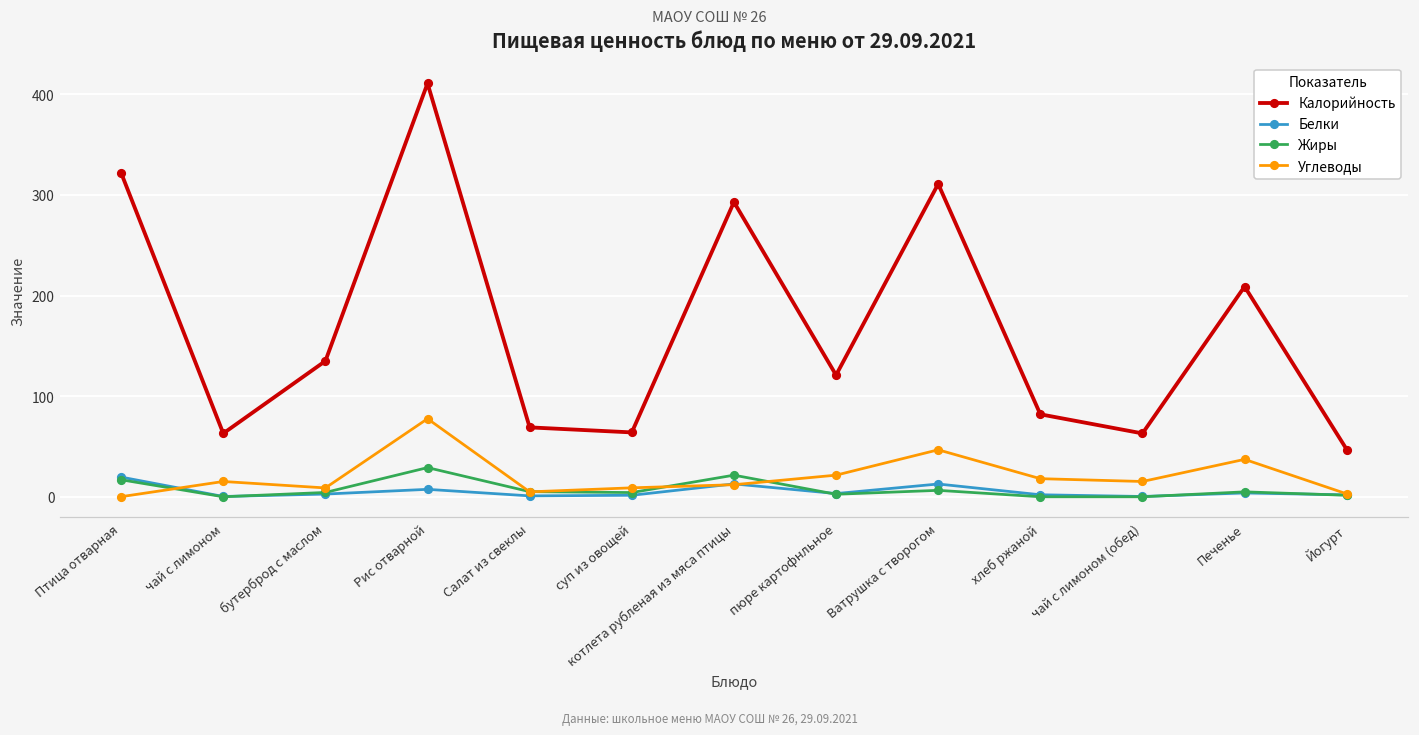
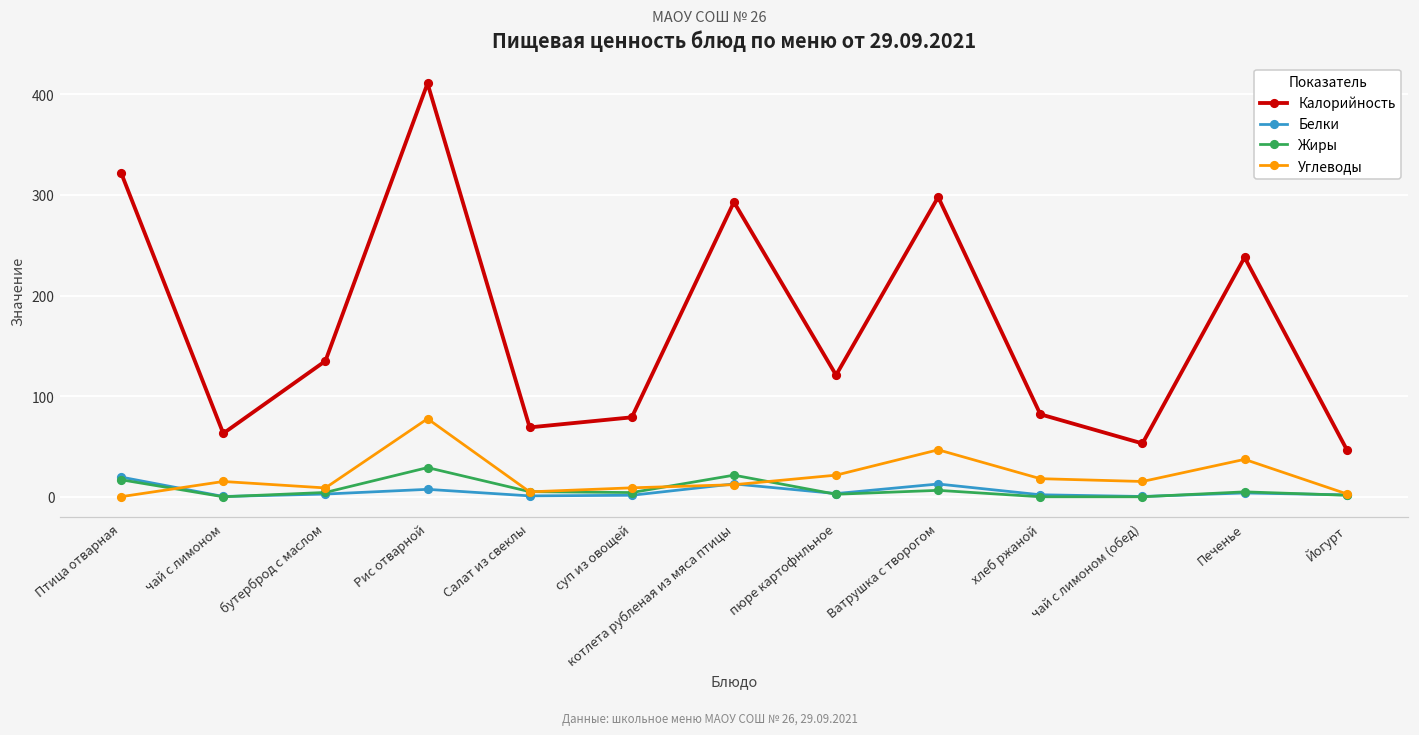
Калорийность, суп из овощей: 60 -> 80
Калорийность, Ватрушка с творогом: 310 -> 300
Калорийность, чай с лимоном (обед): 60 -> 50
Калорийность, Печенье: 210 -> 240
